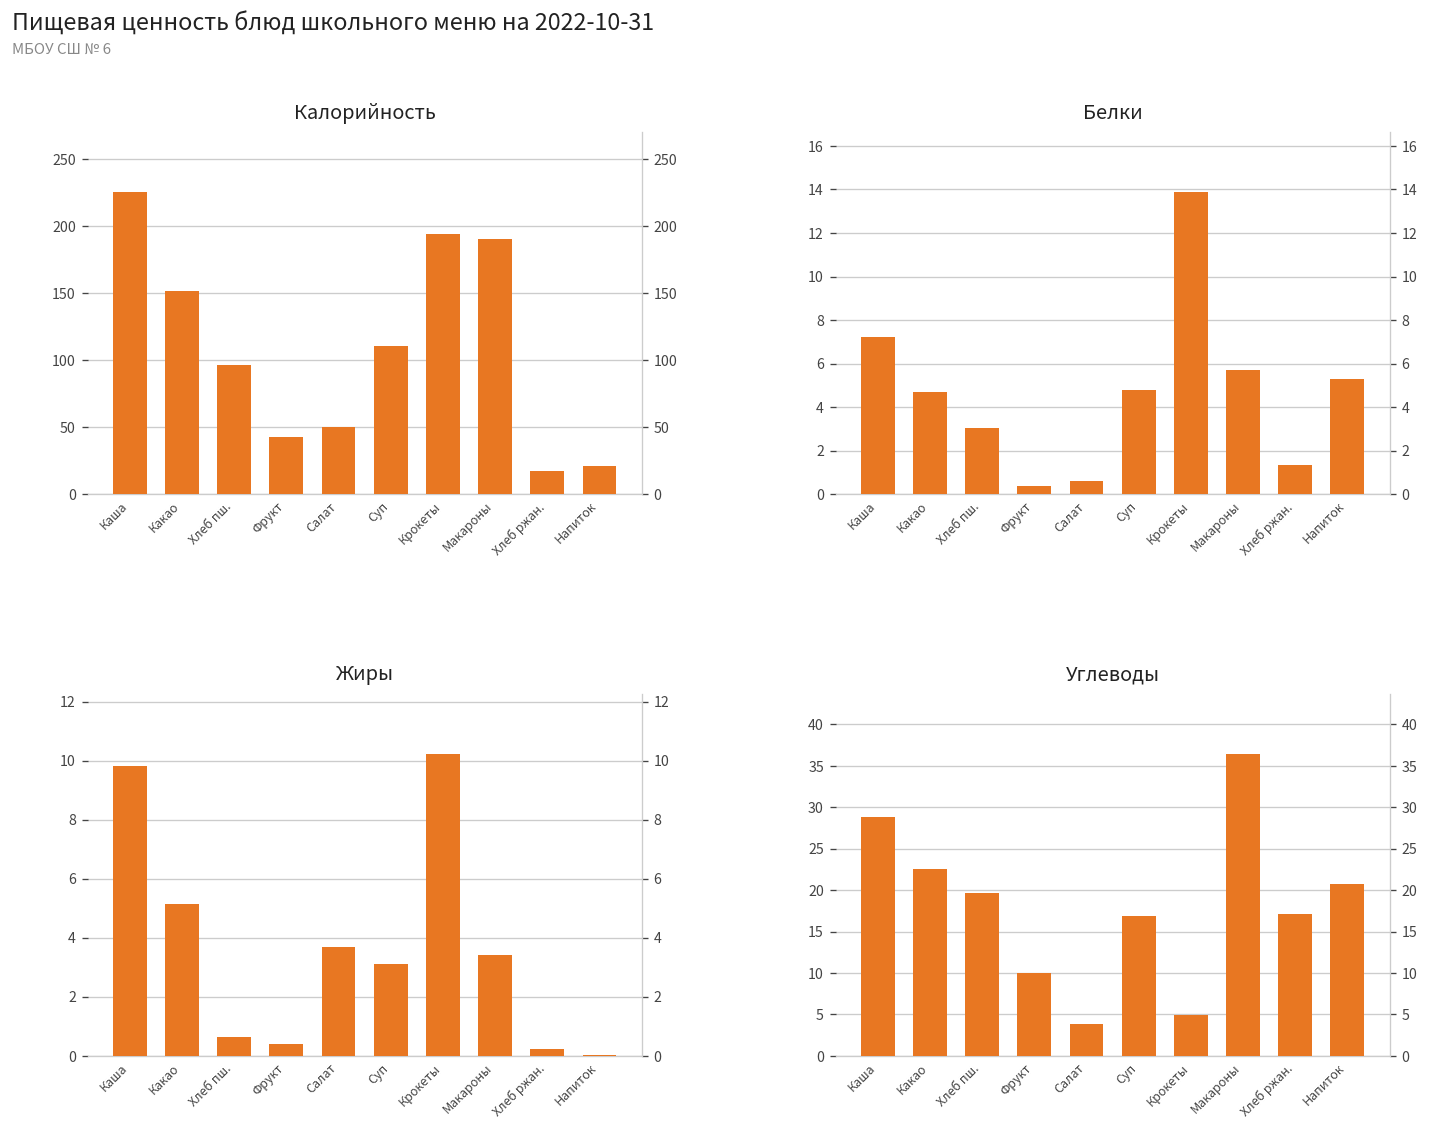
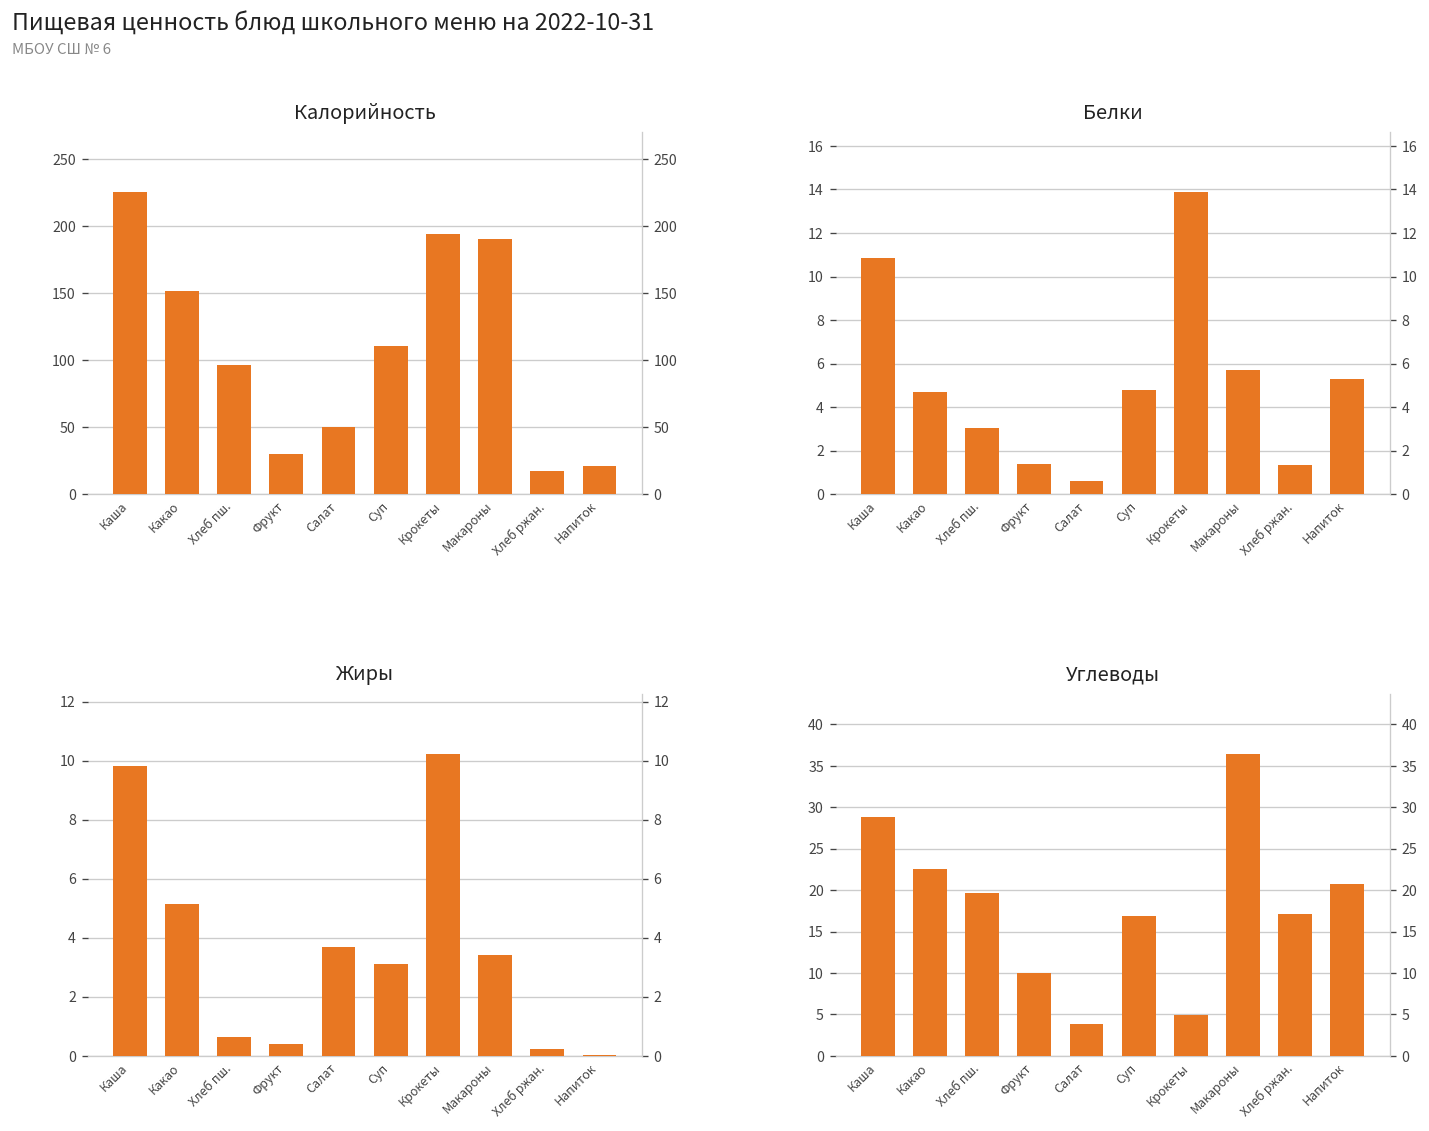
Калорийность, Фрукт: 43 -> 30
Белки, Каша: 7.2 -> 10.9
Белки, Фрукт: 0.4 -> 1.4
